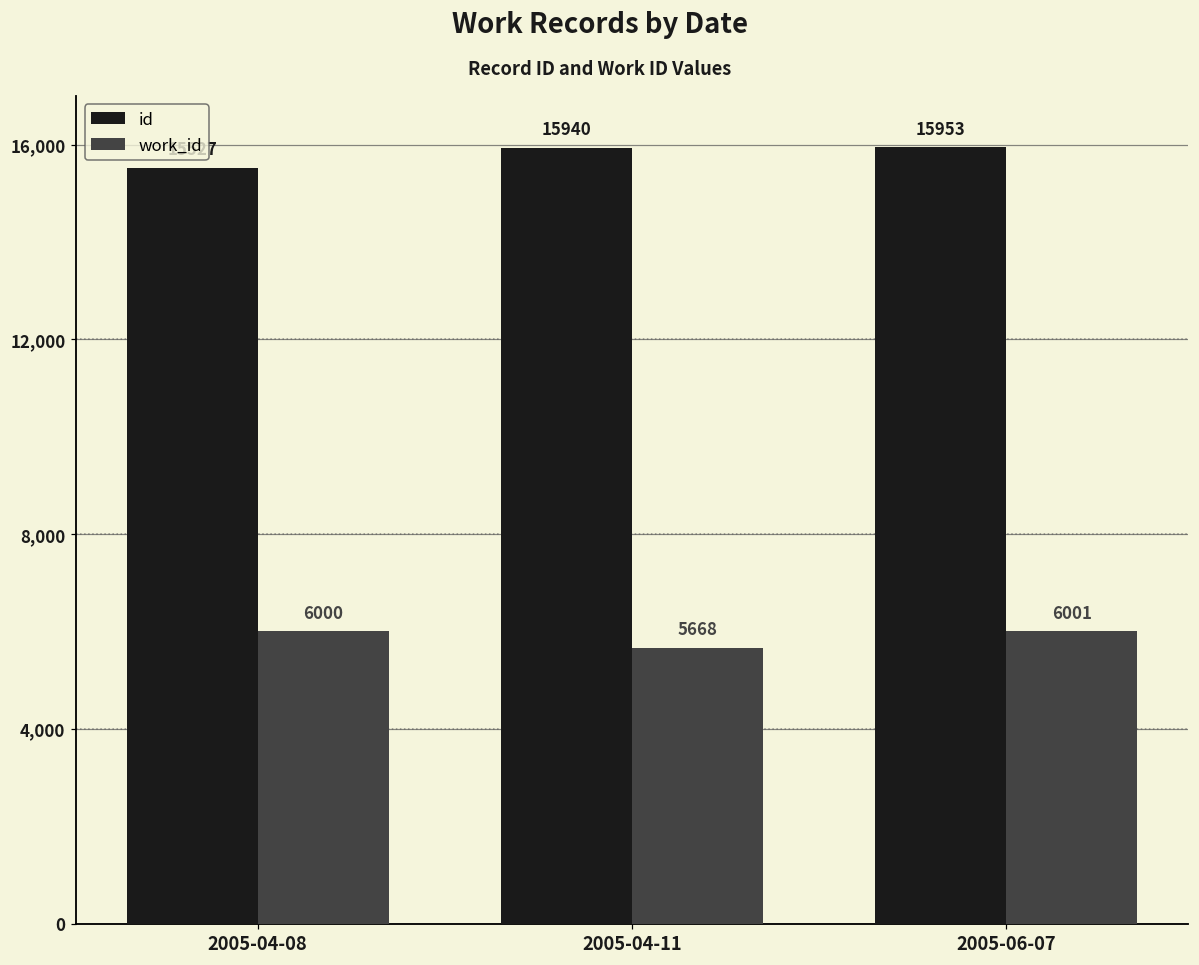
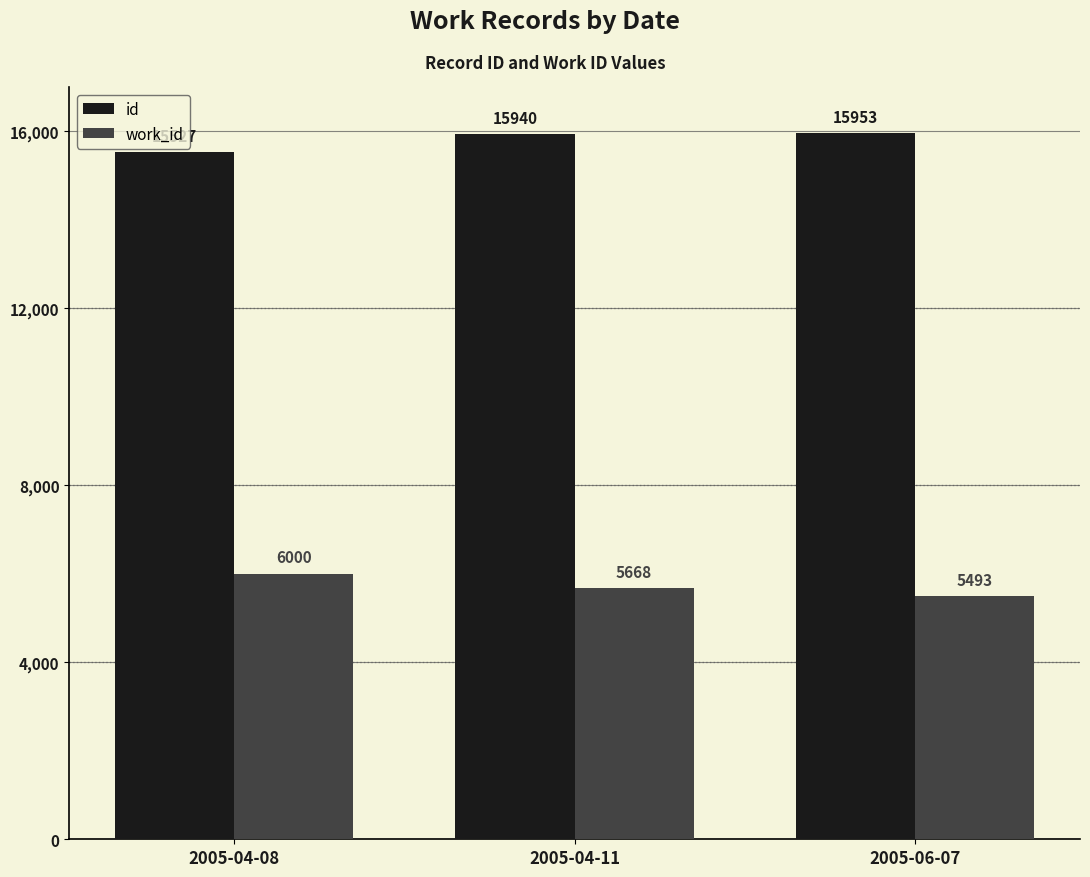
work_id, 2005-06-07: 6001 -> 5493
